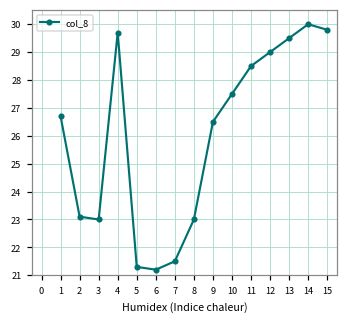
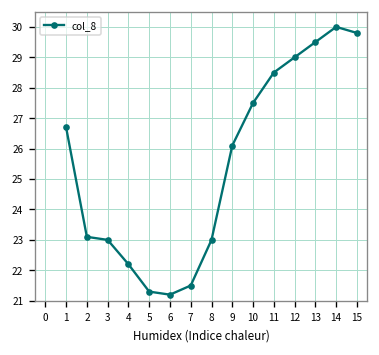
4: 29.7 -> 22.2
9: 26.5 -> 26.1
